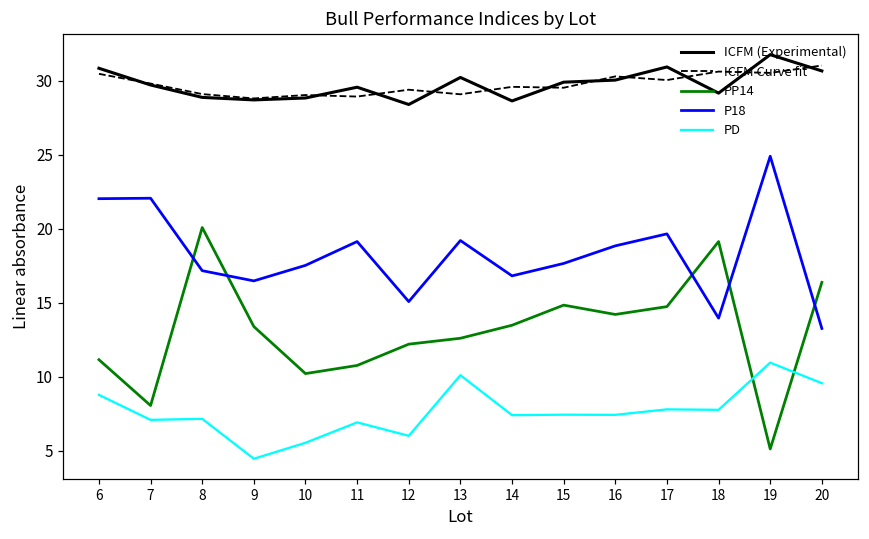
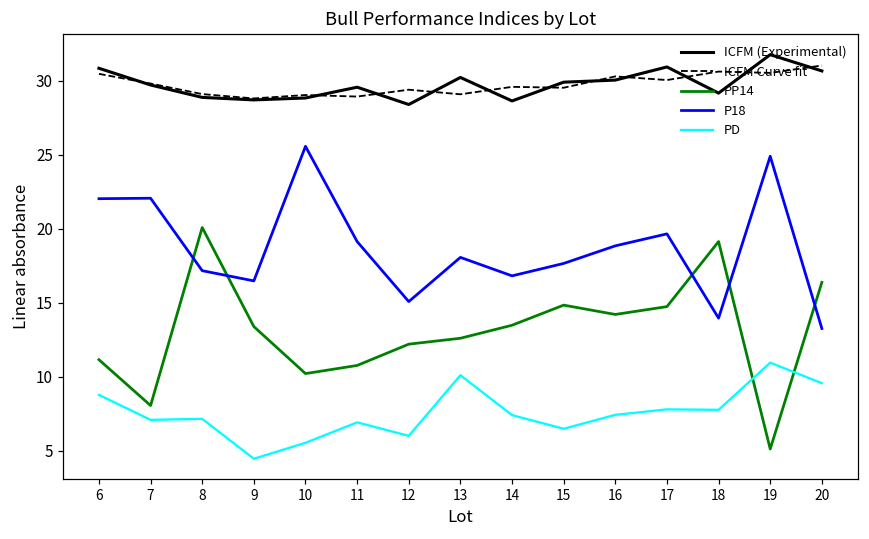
P18, 10: 17.5 -> 25.6
P18, 13: 19.2 -> 18.1
PD, 15: 7.4 -> 6.5
